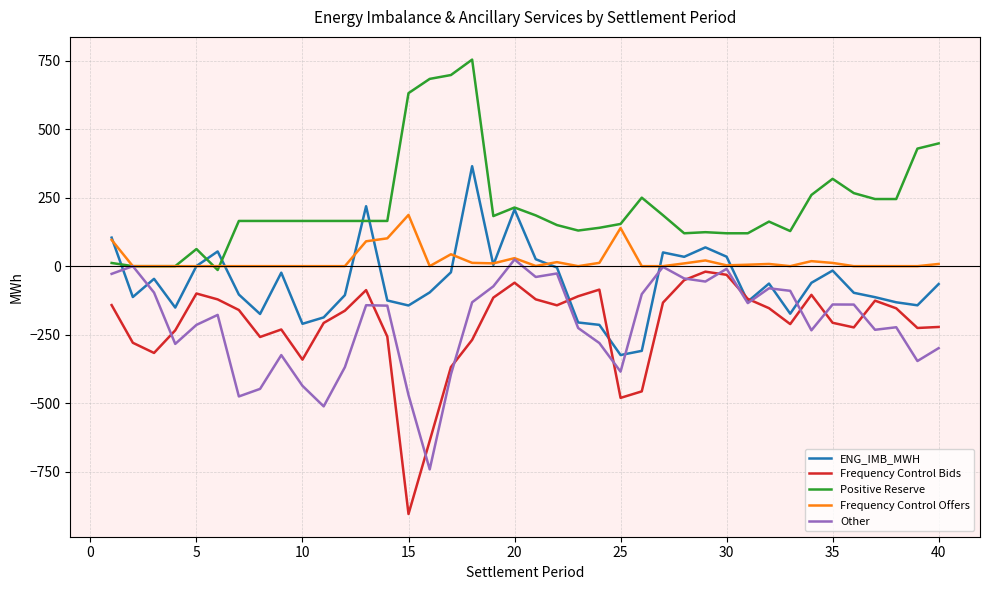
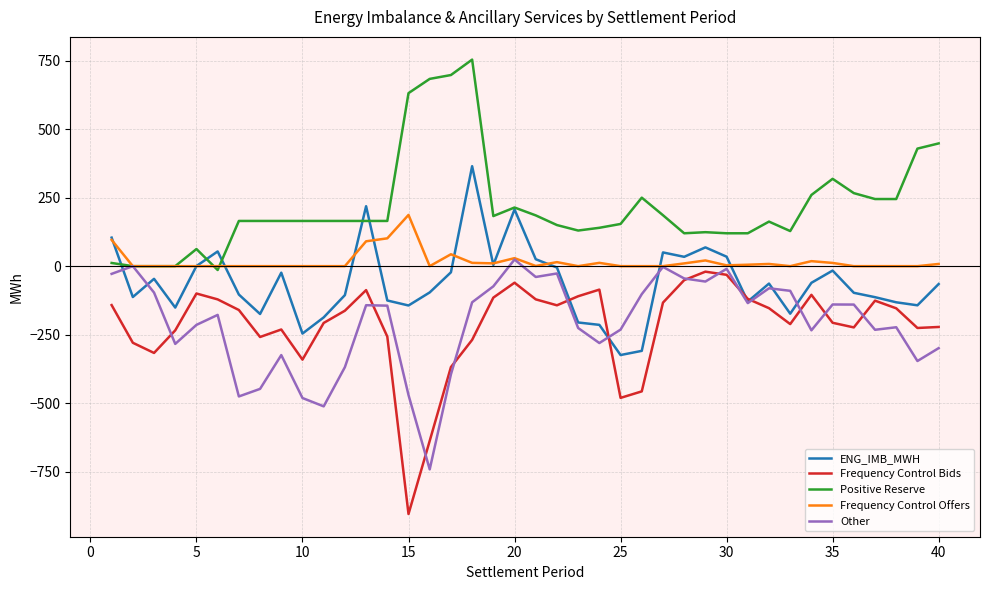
ENG_IMB_MWH, 10: -210 -> -250
Other, 10: -440 -> -480
Frequency Control Offers, 25: 140 -> 0
Other, 25: -390 -> -230
